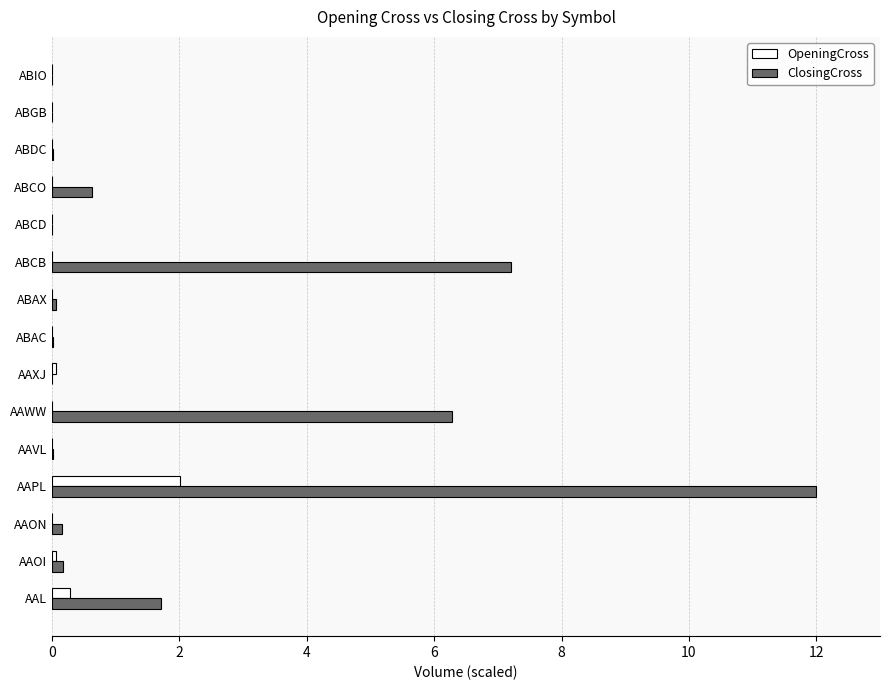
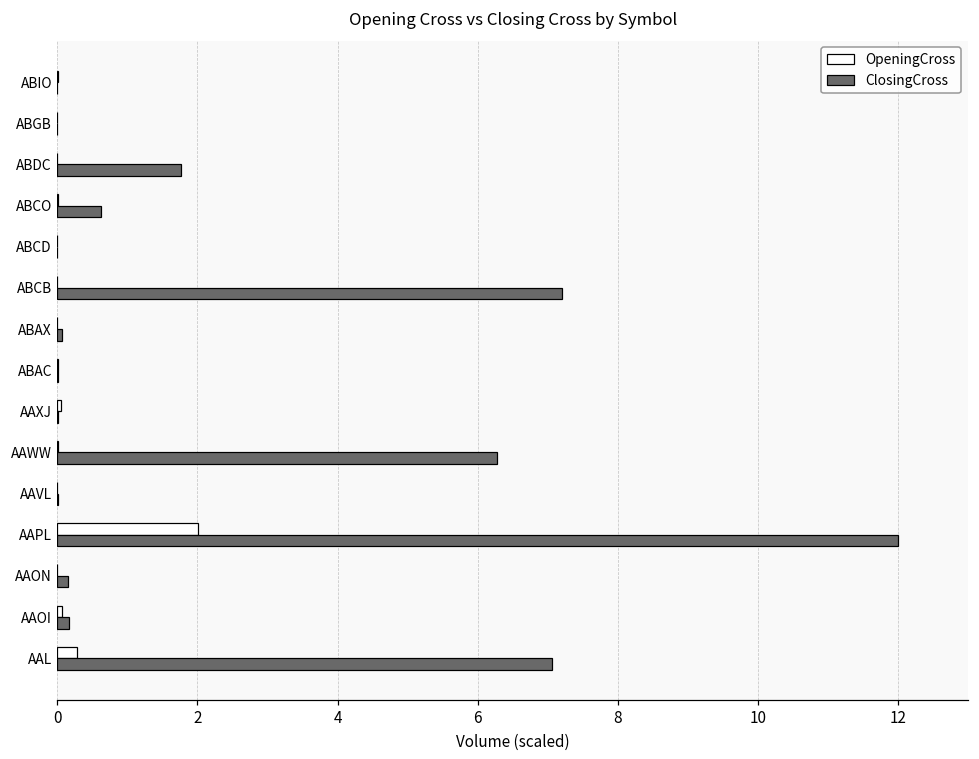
ClosingCross, ABDC: 0.0 -> 1.8
ClosingCross, AAL: 1.7 -> 7.1
